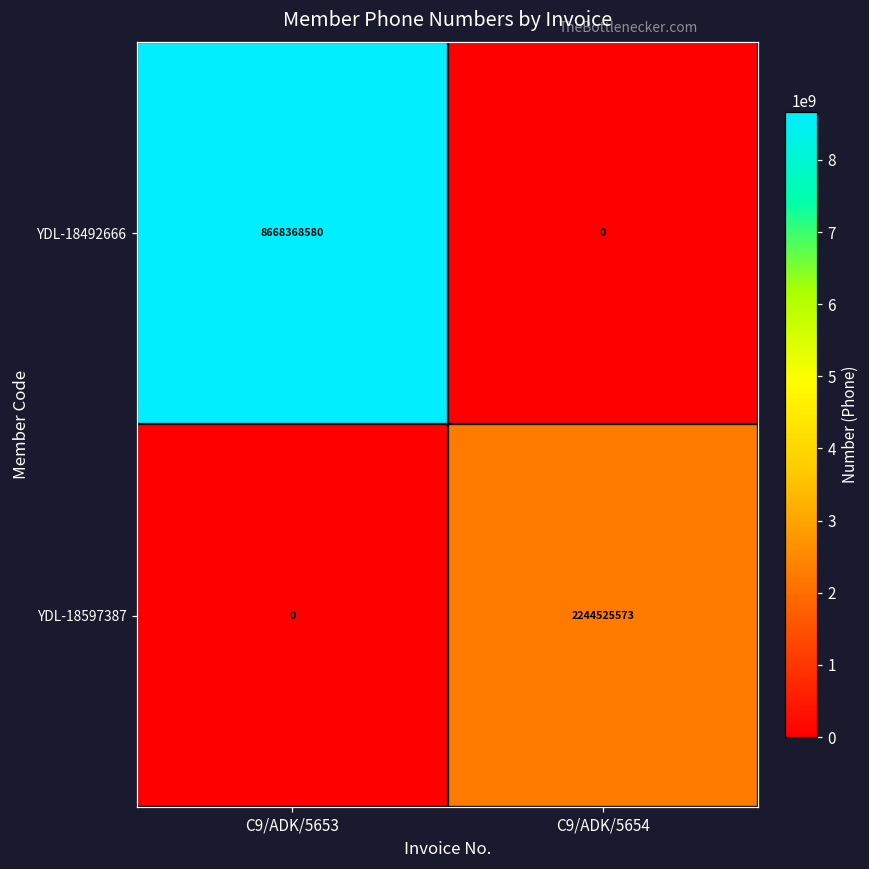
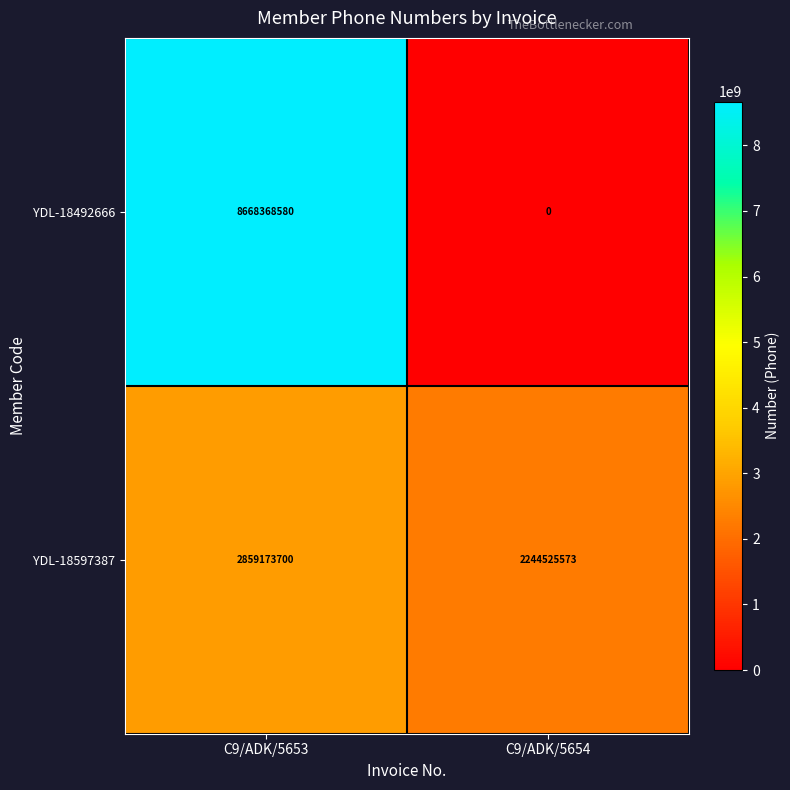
YDL-18597387, C9/ADK/5653: 0 -> 2859173700
